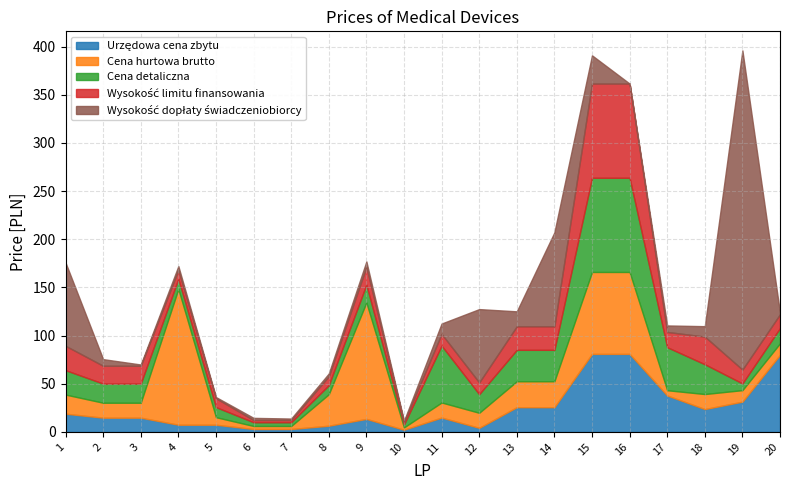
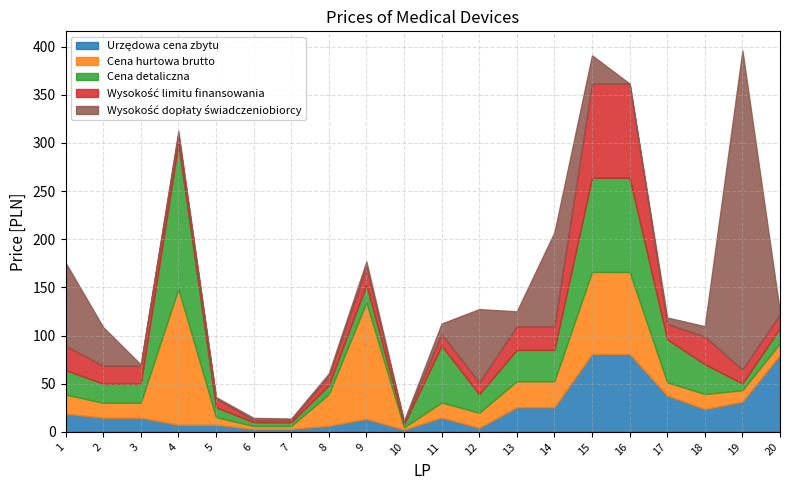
Wysokość dopłaty świadczeniobiorcy, 2: 10 -> 40
Cena detaliczna, 4: 10 -> 150
Cena hurtowa brutto, 17: 5 -> 14
